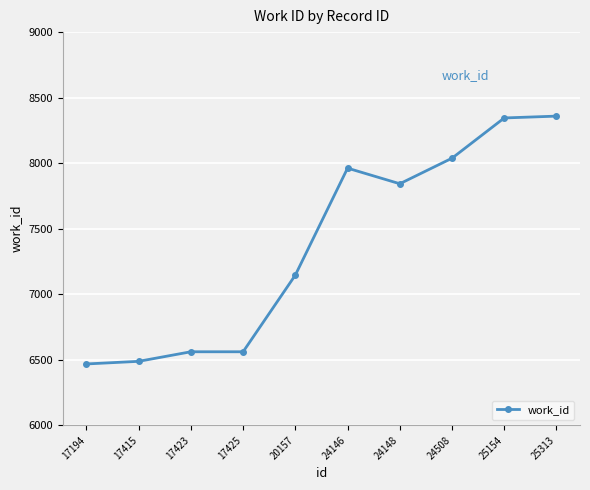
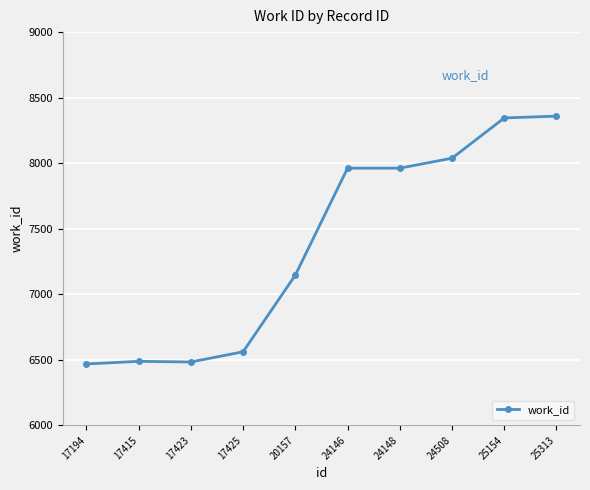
17423: 6560 -> 6480
24148: 7840 -> 7960
